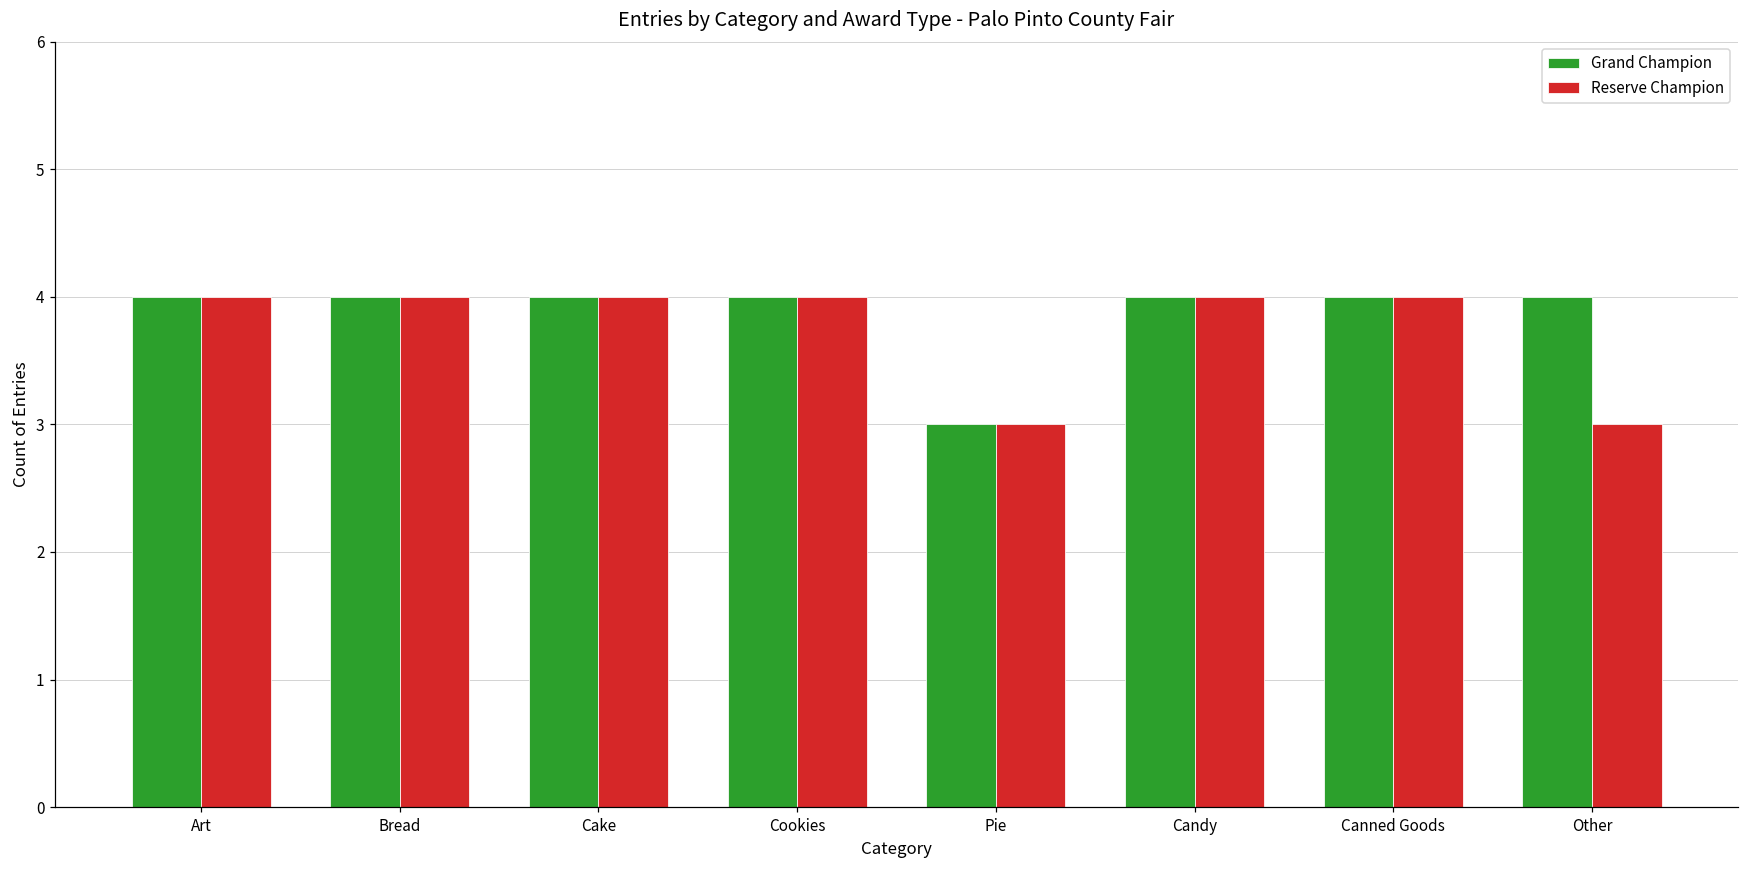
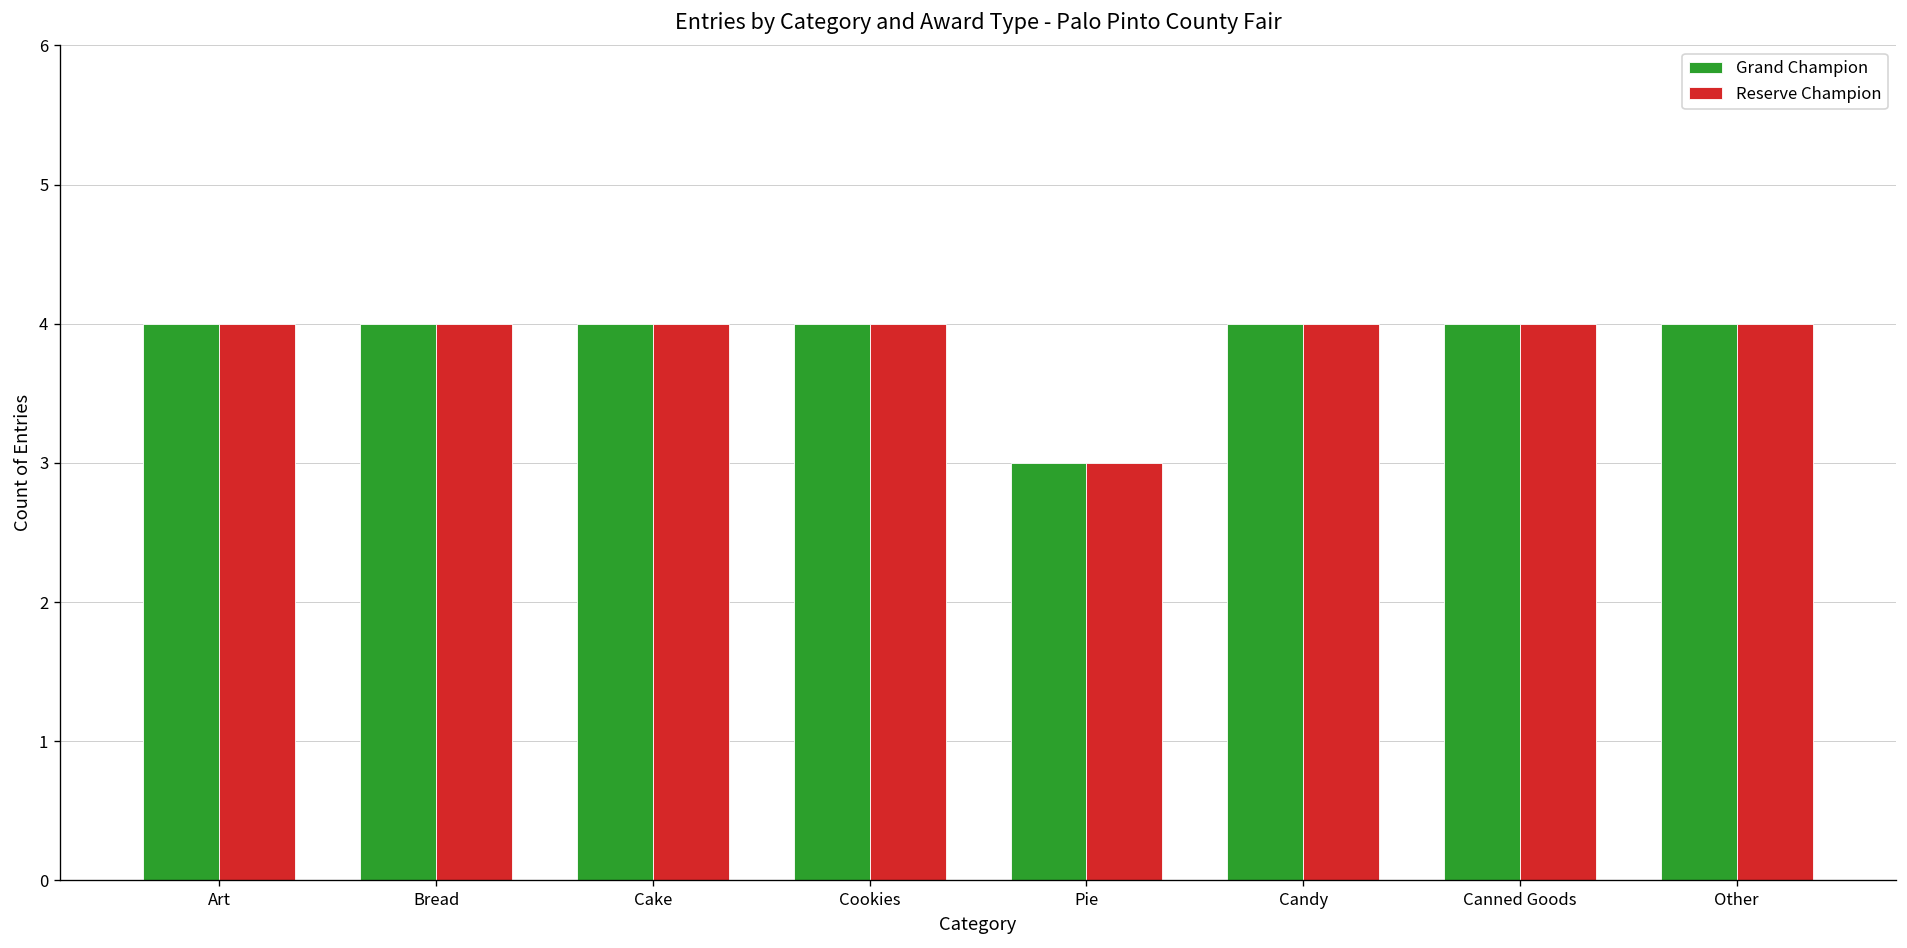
Reserve Champion, Other: 3 -> 4
